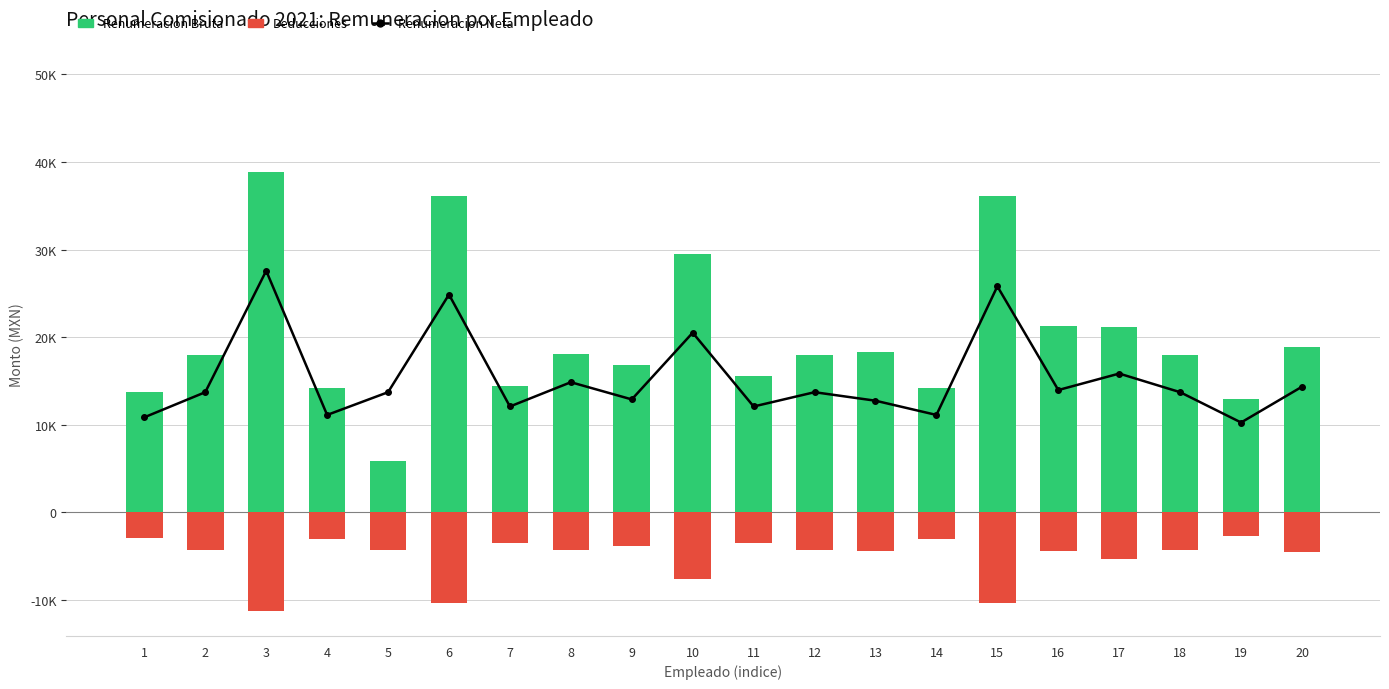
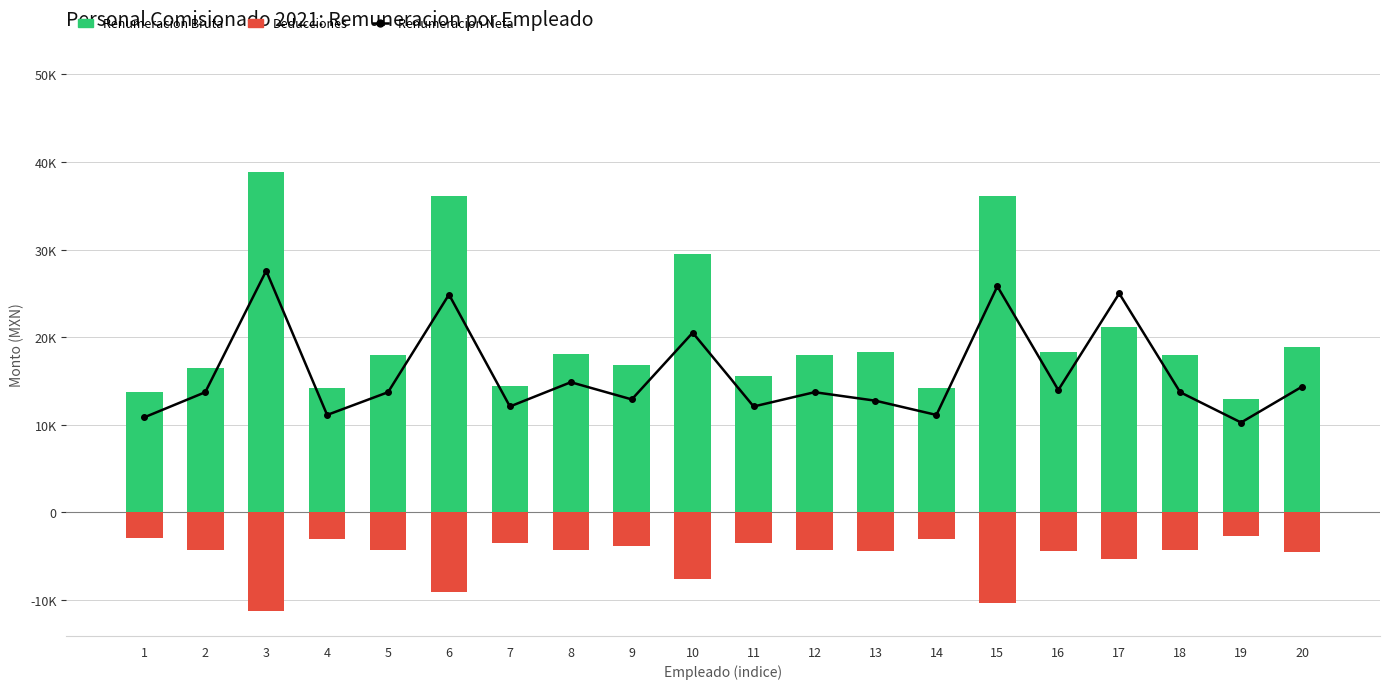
Renumeracion Bruta, 2: 18000 -> 17000
Renumeracion Bruta, 5: 6000 -> 18000
Deducciones, 6: -10000 -> -9000
Renumeracion Bruta, 16: 21000 -> 18000
Renumeracion Neta, 17: 16000 -> 25000
